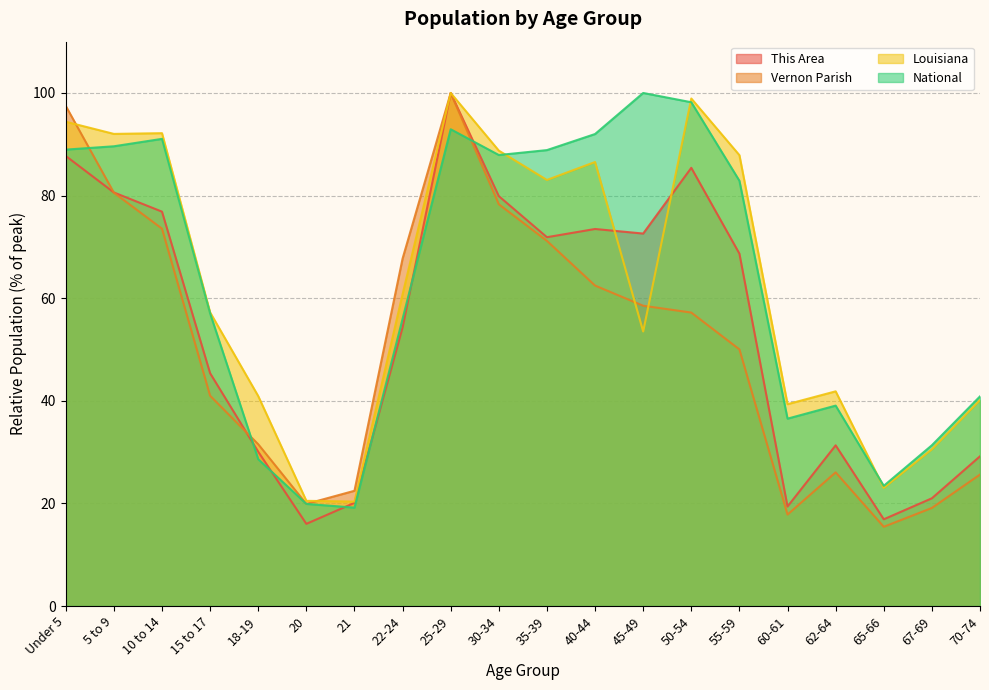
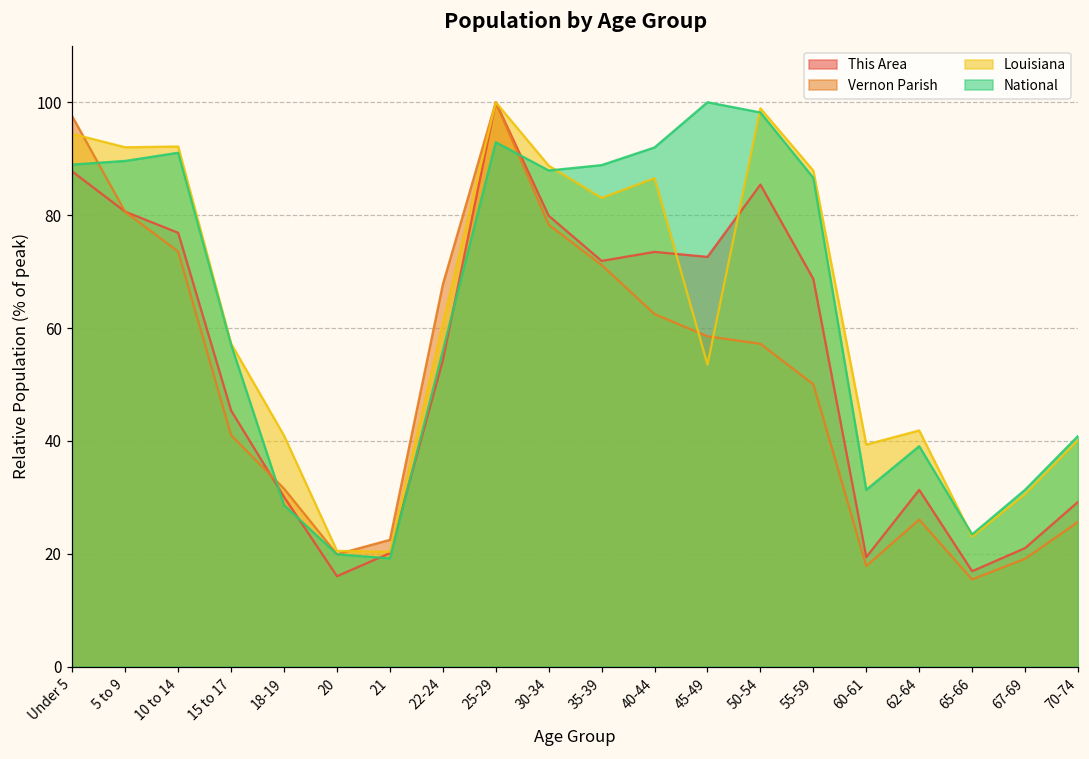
National, 55-59: 83 -> 87
National, 60-61: 37 -> 31
